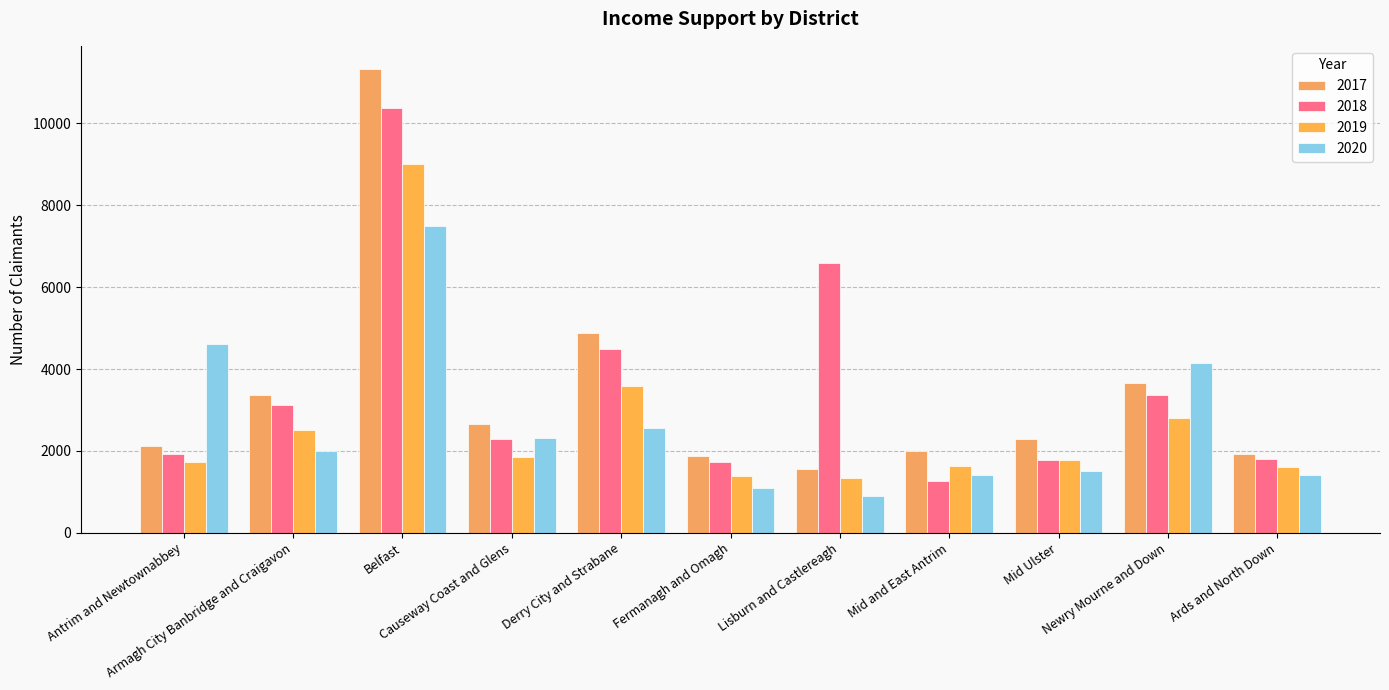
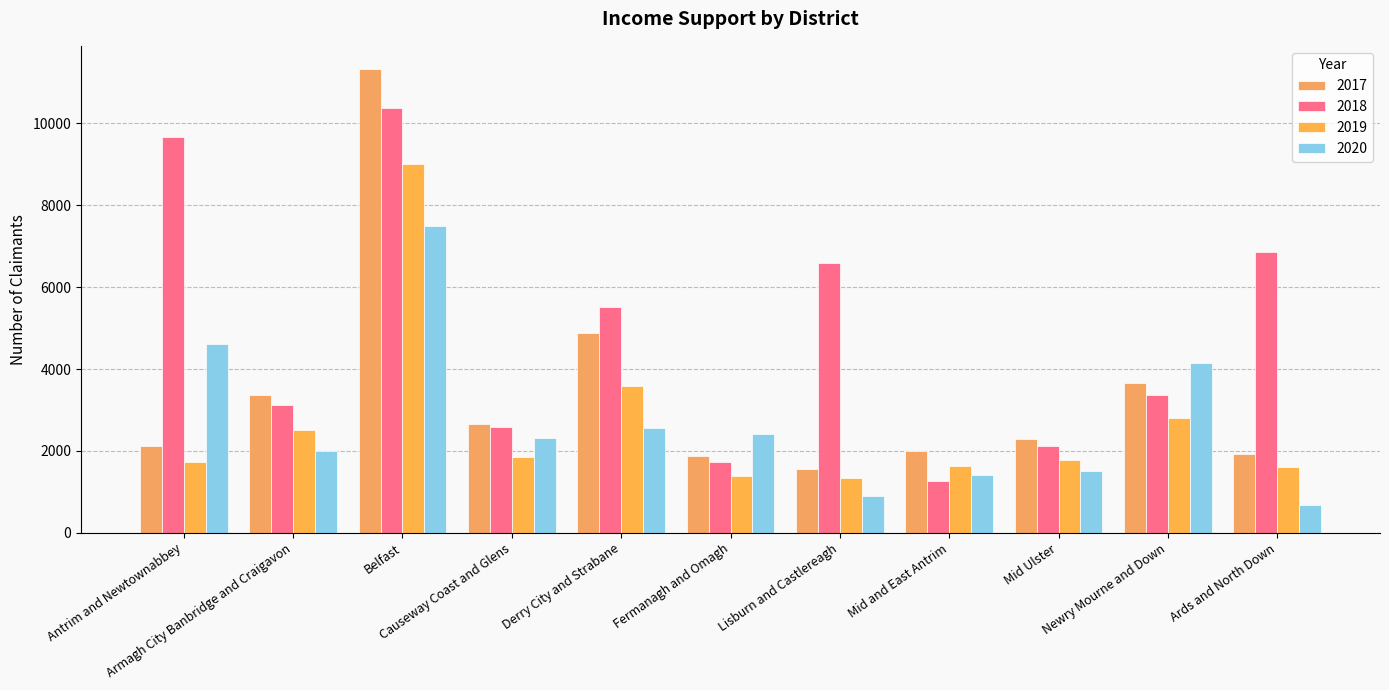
2018, Antrim and Newtownabbey: 1900 -> 9700
2018, Causeway Coast and Glens: 2300 -> 2600
2018, Derry City and Strabane: 4500 -> 5500
2020, Fermanagh and Omagh: 1100 -> 2400
2018, Mid Ulster: 1800 -> 2100
2018, Ards and North Down: 1800 -> 6900
2020, Ards and North Down: 1400 -> 700
